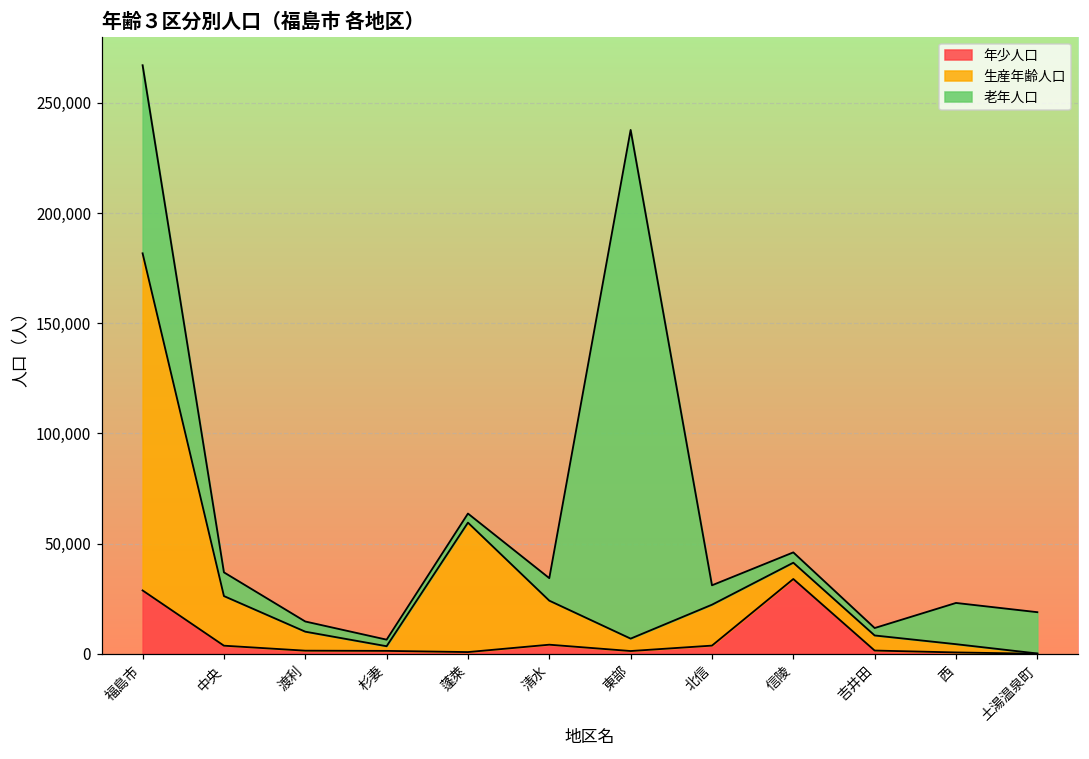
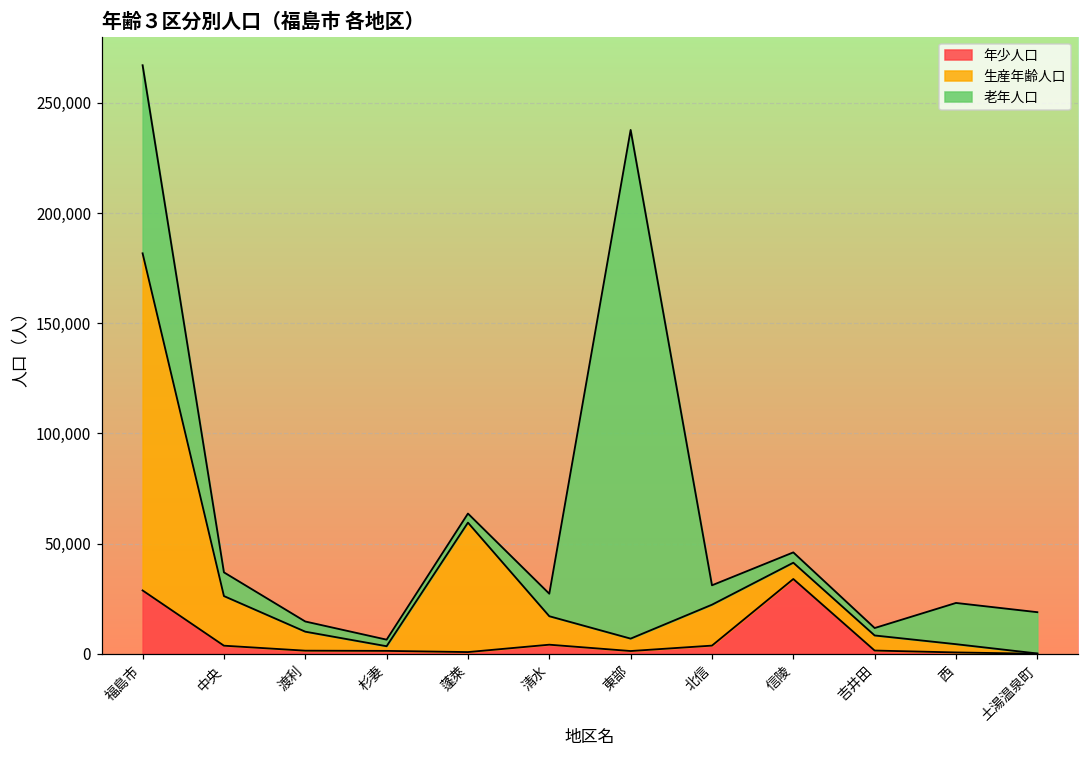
生産年齢人口, 清水: 20,000 -> 13,000
